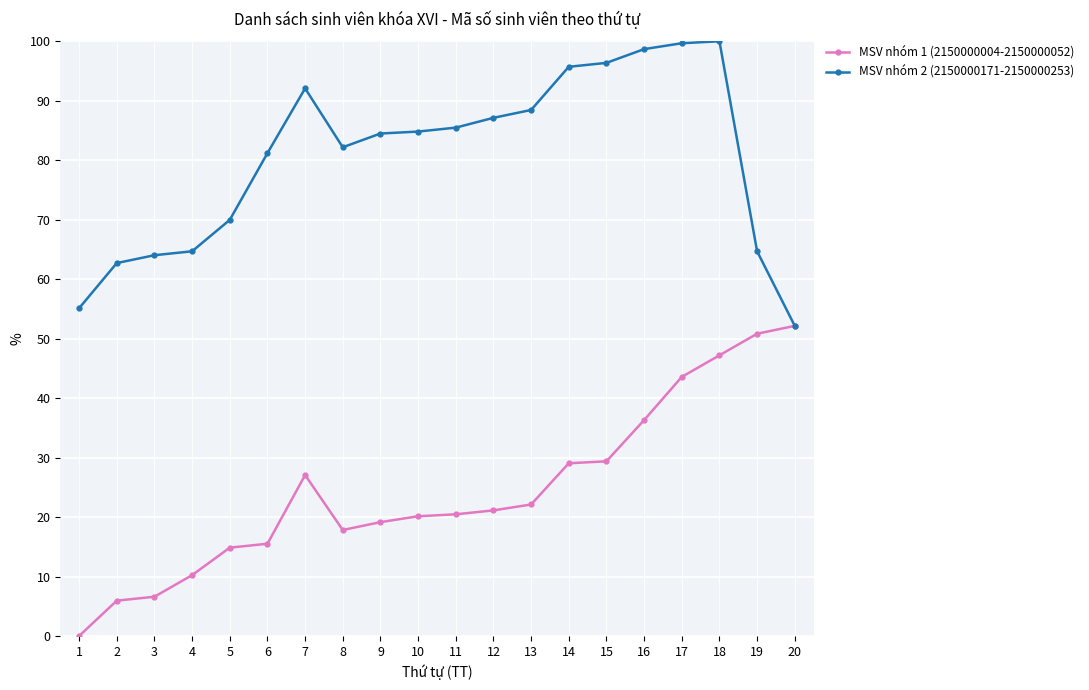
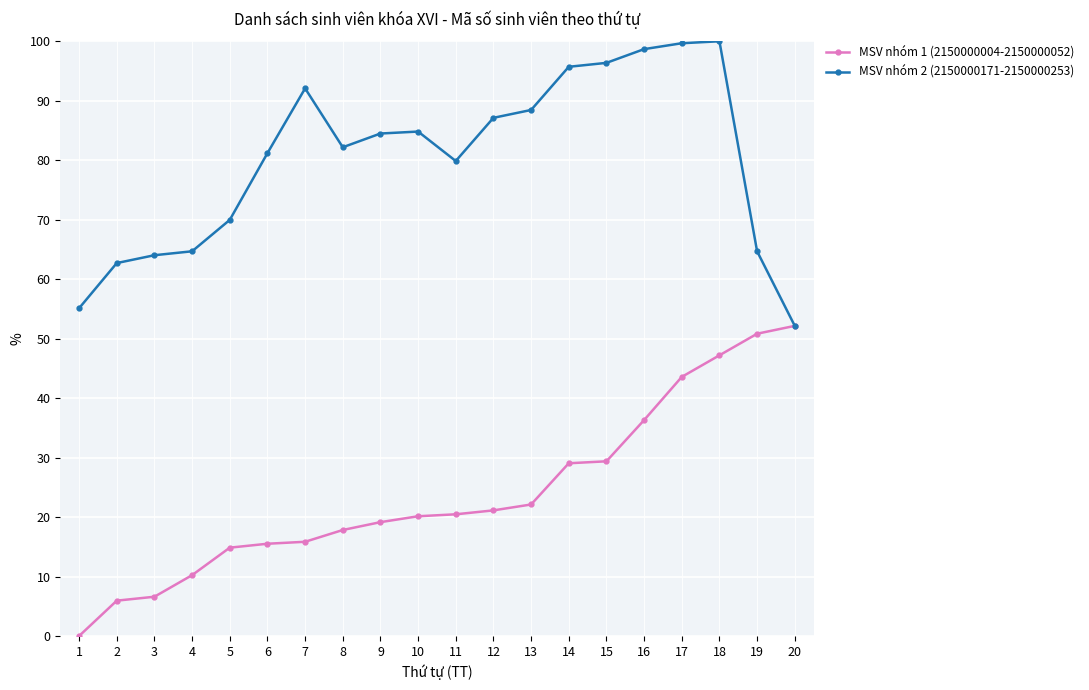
MSV nhóm 1 (2150000004-2150000052), 7: 27 -> 16
MSV nhóm 2 (2150000171-2150000253), 11: 85 -> 80
